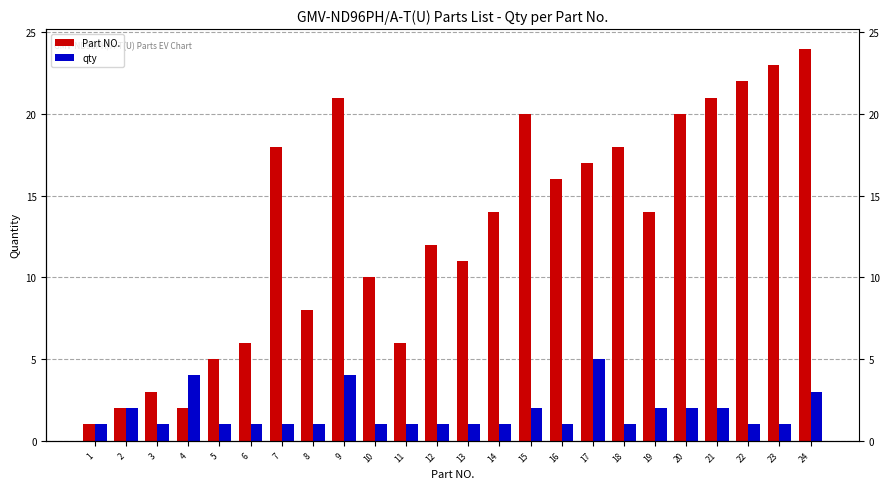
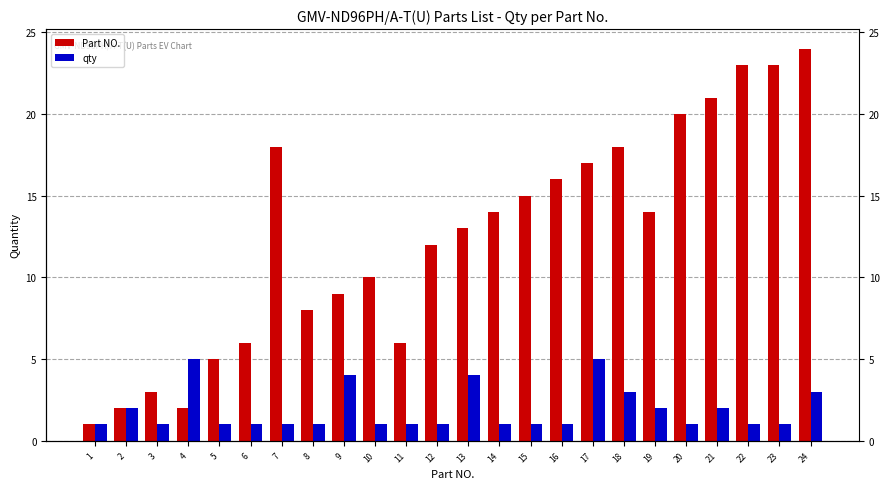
qty, 4: 4 -> 5
Part NO., 9: 21 -> 9
Part NO., 13: 11 -> 13
qty, 13: 1 -> 4
Part NO., 15: 20 -> 15
qty, 15: 2 -> 1
qty, 18: 1 -> 3
qty, 20: 2 -> 1
Part NO., 22: 22 -> 23
